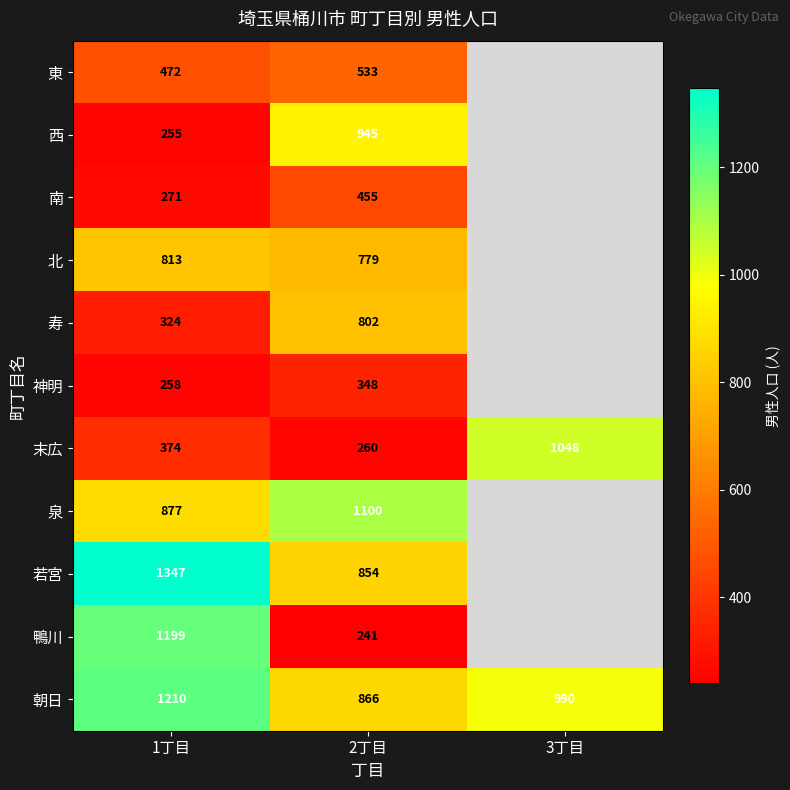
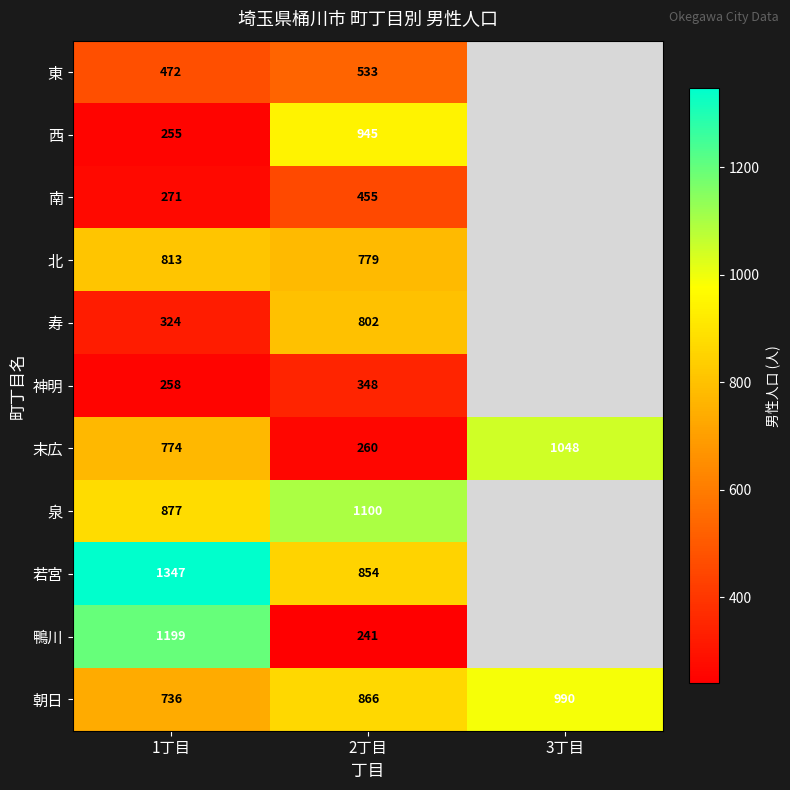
末広, 1丁目: 374 -> 774
朝日, 1丁目: 1210 -> 736
